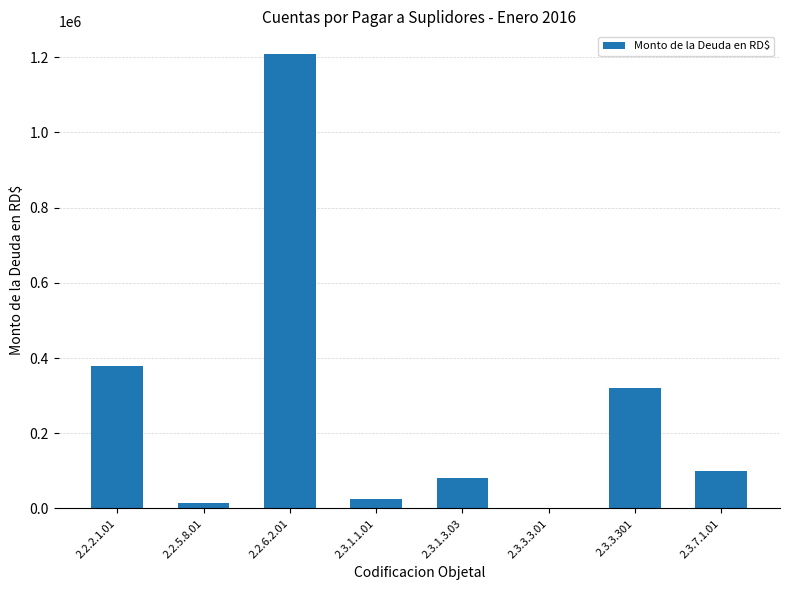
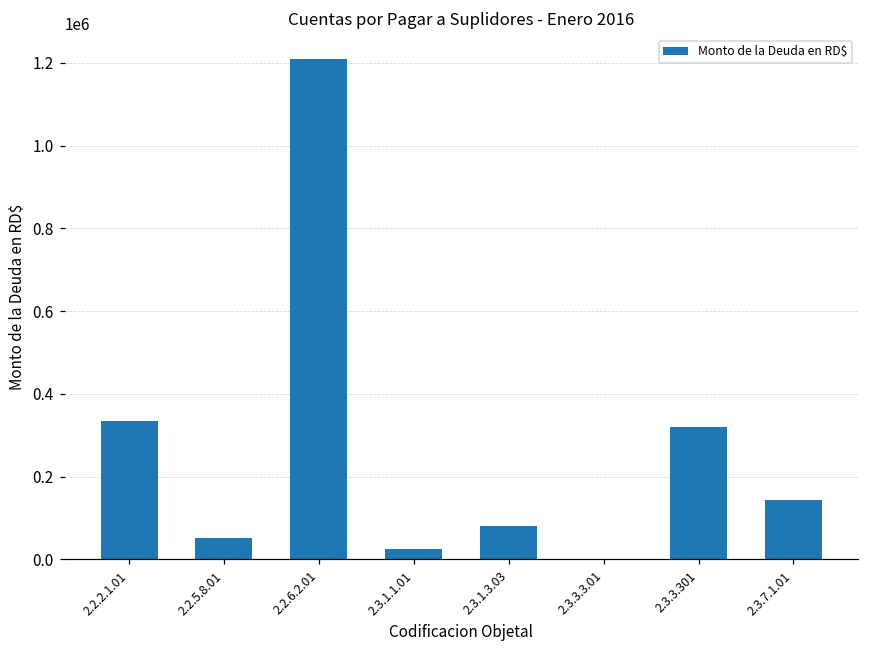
2.2.2.1.01: 380000 -> 330000
2.2.5.8.01: 20000 -> 50000
2.3.7.1.01: 100000 -> 140000
